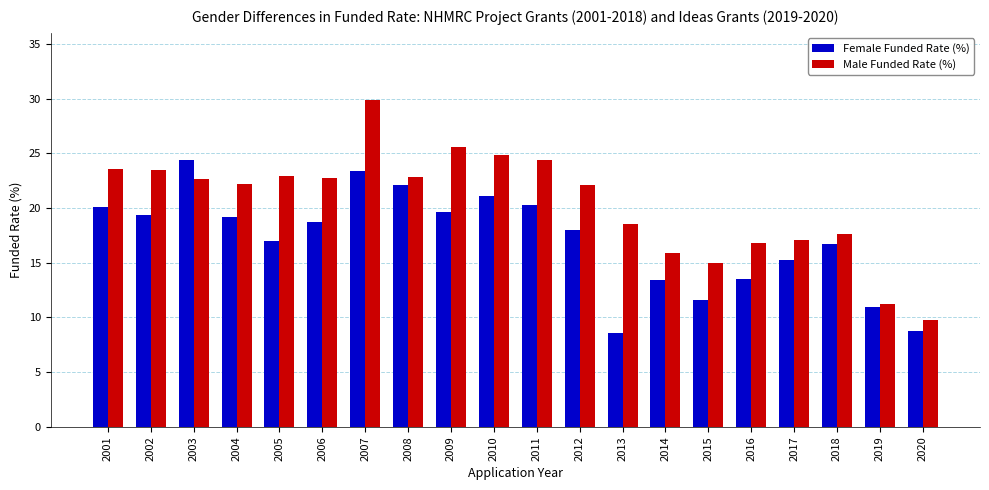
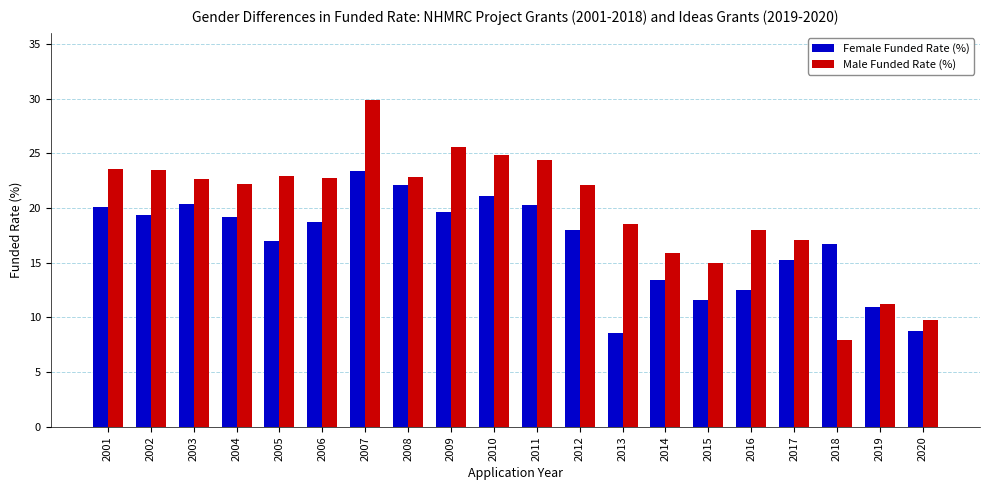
Female Funded Rate (%), 2003: 24.4 -> 20.3
Female Funded Rate (%), 2016: 13.6 -> 12.5
Male Funded Rate (%), 2016: 16.8 -> 18.0
Male Funded Rate (%), 2018: 17.6 -> 8.0
